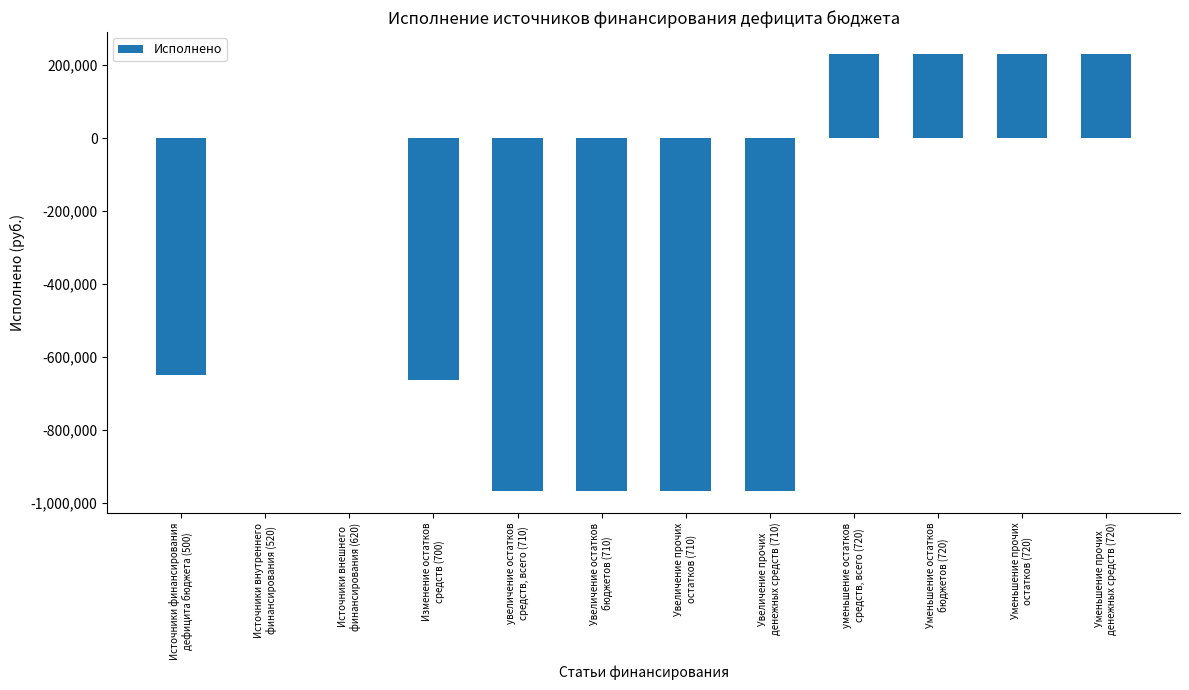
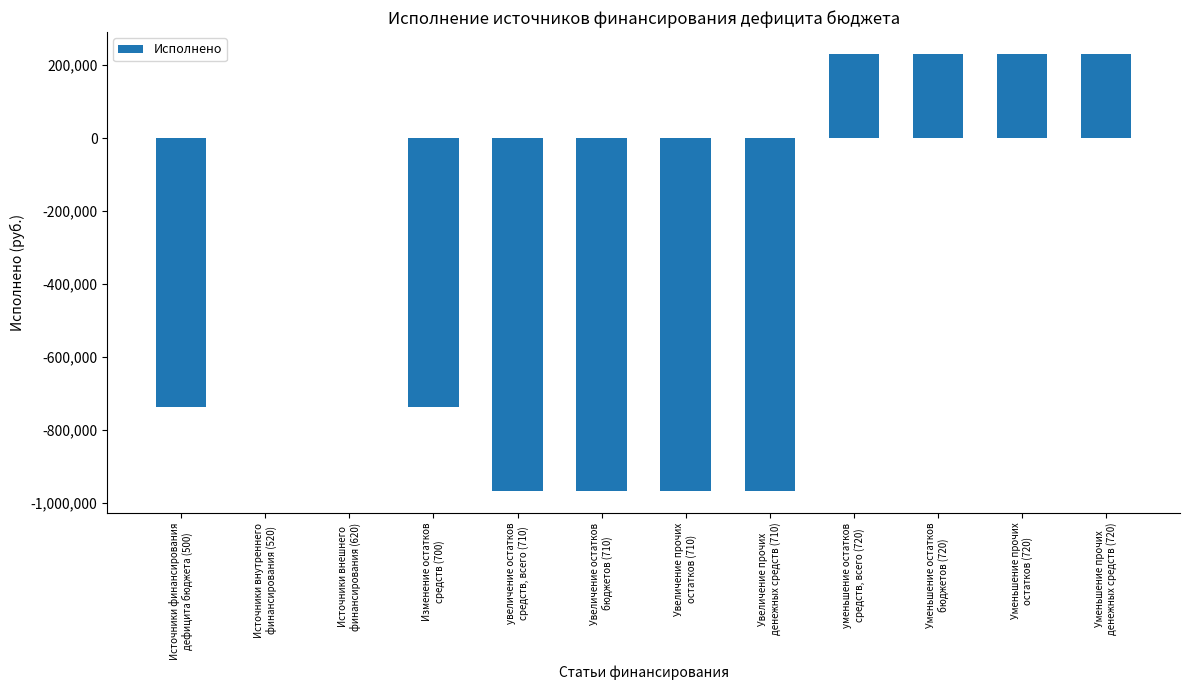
Источники финансирования дефицита бюджета (500): -650,000 -> -740,000
Изменение остатков средств (700): -660,000 -> -740,000
